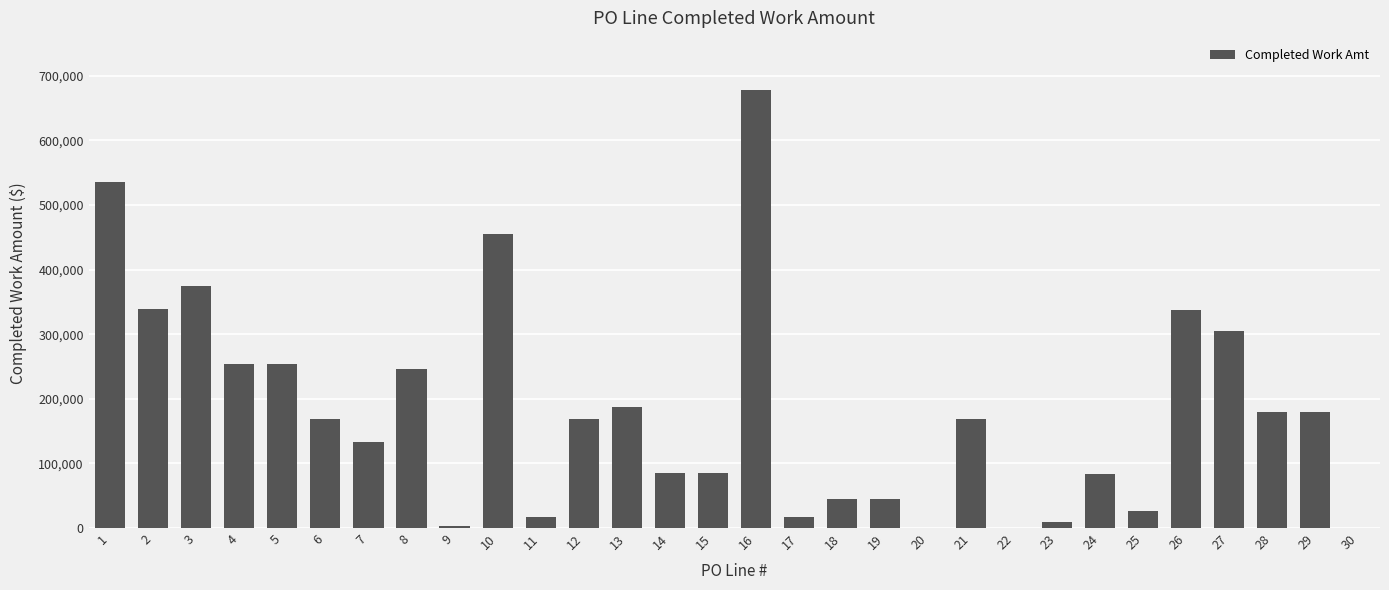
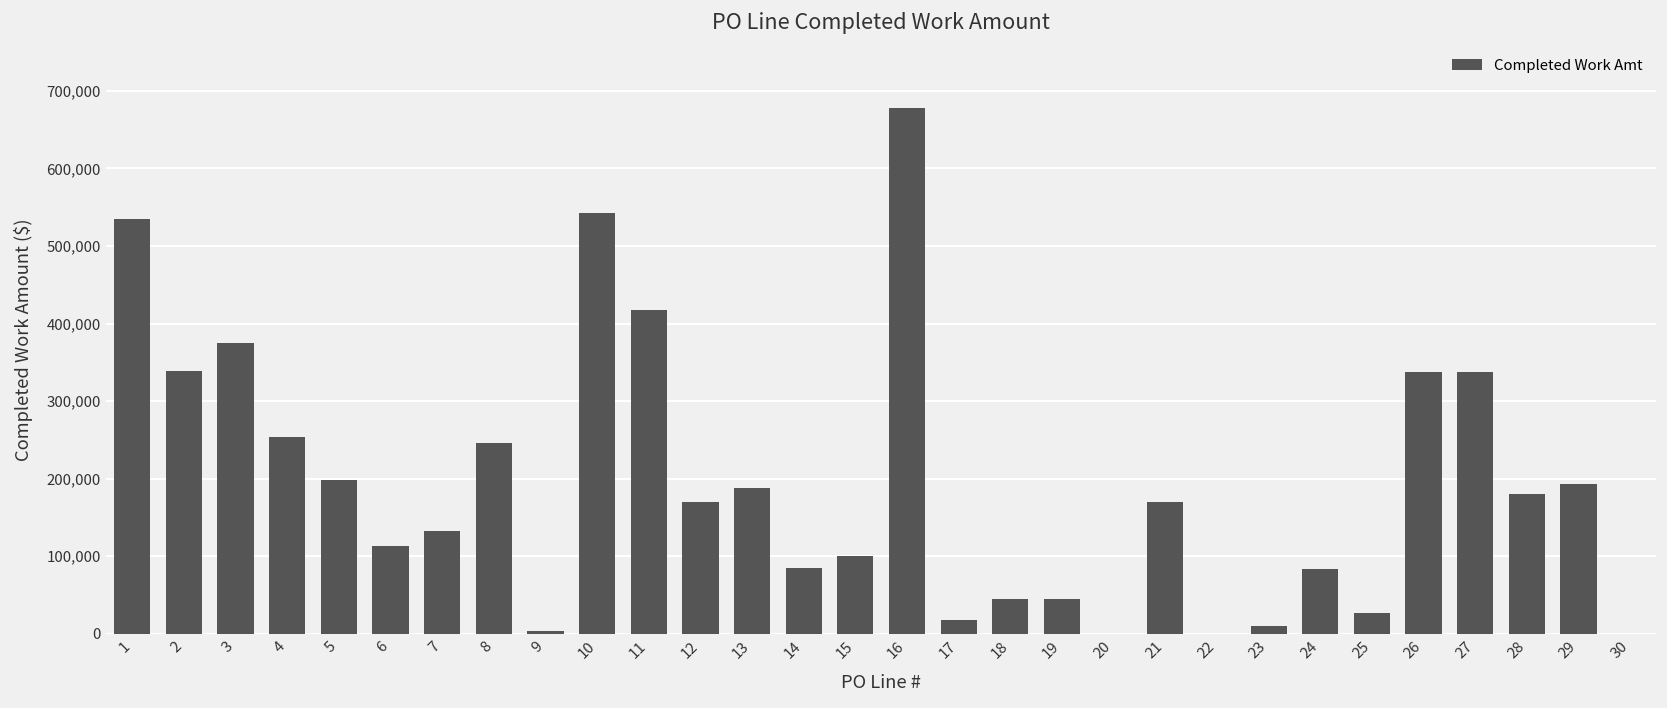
5: 250,000 -> 200,000
6: 170,000 -> 110,000
10: 460,000 -> 540,000
11: 20,000 -> 420,000
15: 80,000 -> 100,000
27: 300,000 -> 340,000
29: 180,000 -> 190,000
